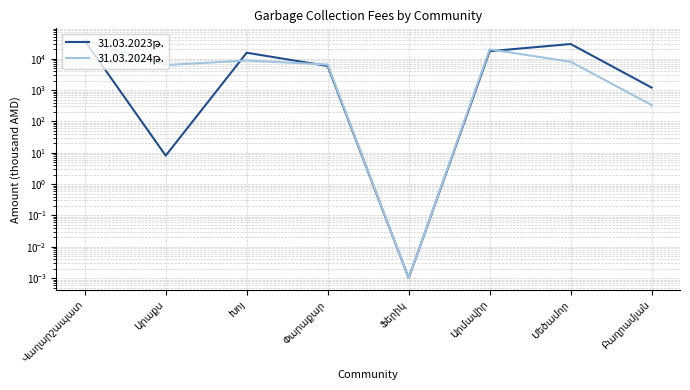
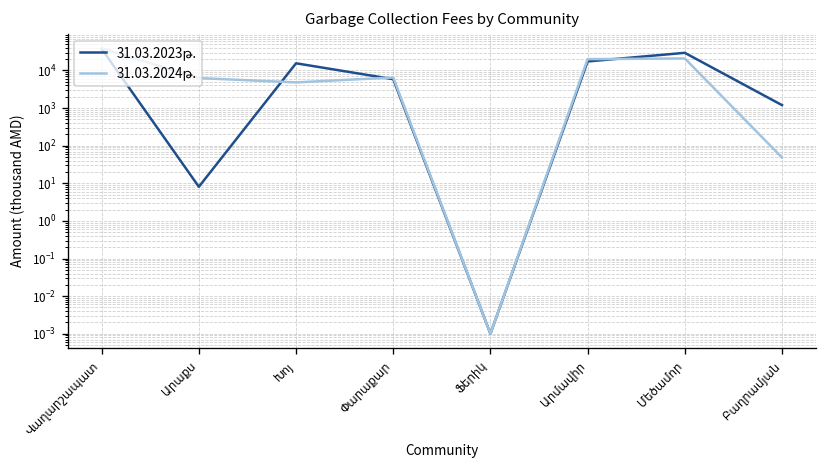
31.03.2024թ., Խոյ: 9000 -> 5000
31.03.2024թ., Մեծամոր: 8000 -> 20000
31.03.2024թ., Բաղրամյան: 300 -> 50
